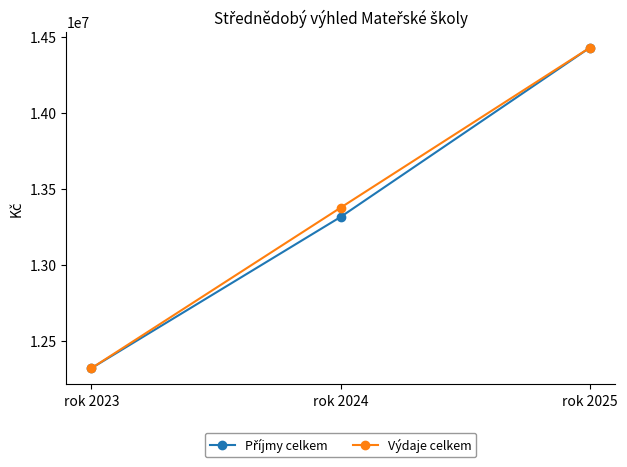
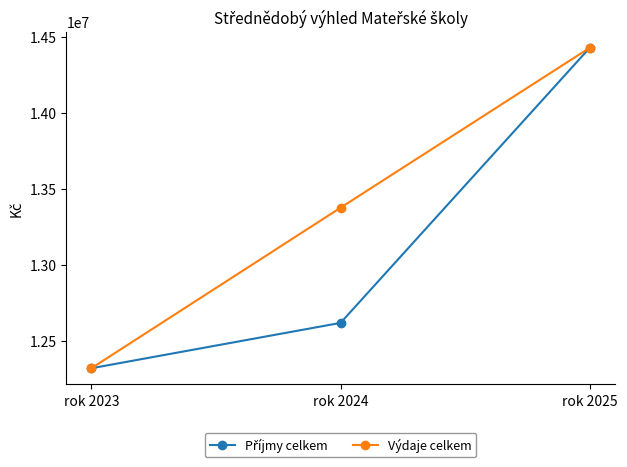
Příjmy celkem, rok 2024: 13310000 -> 12620000
